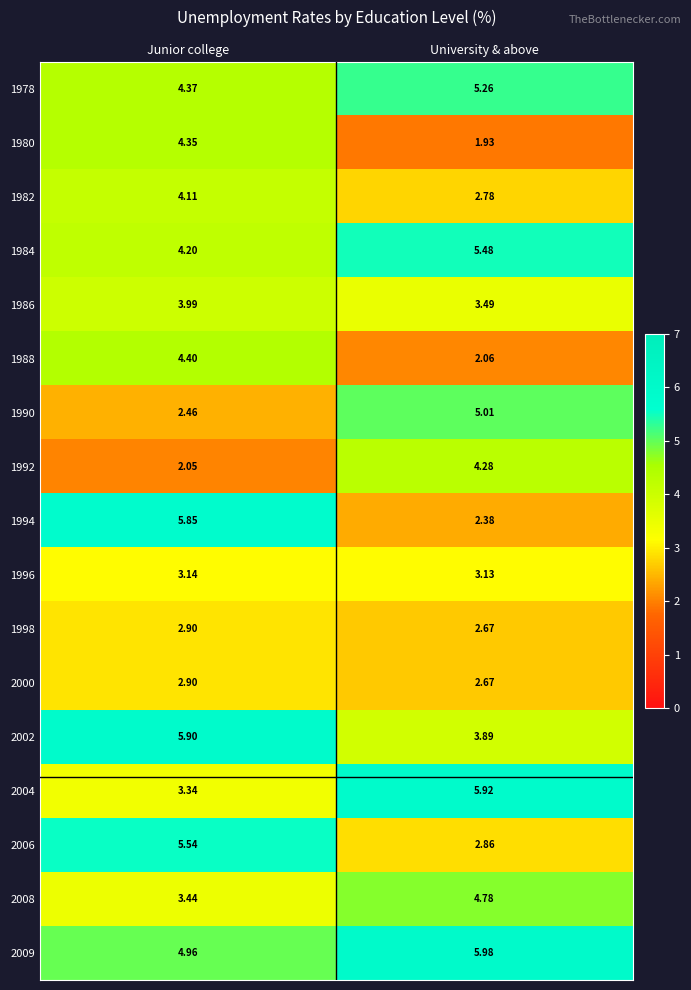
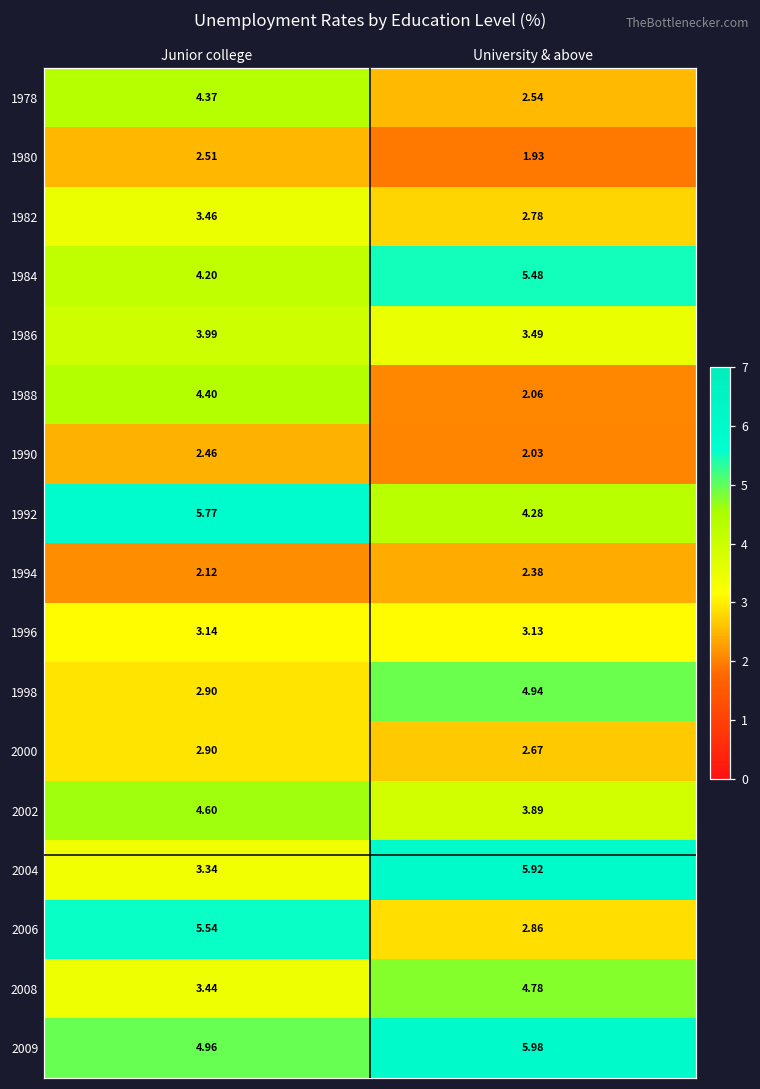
1978, University & above: 5.26 -> 2.54
1980, Junior college: 4.35 -> 2.51
1982, Junior college: 4.11 -> 3.46
1990, University & above: 5.01 -> 2.03
1992, Junior college: 2.05 -> 5.77
1994, Junior college: 5.85 -> 2.12
1998, University & above: 2.67 -> 4.94
2002, Junior college: 5.90 -> 4.60
